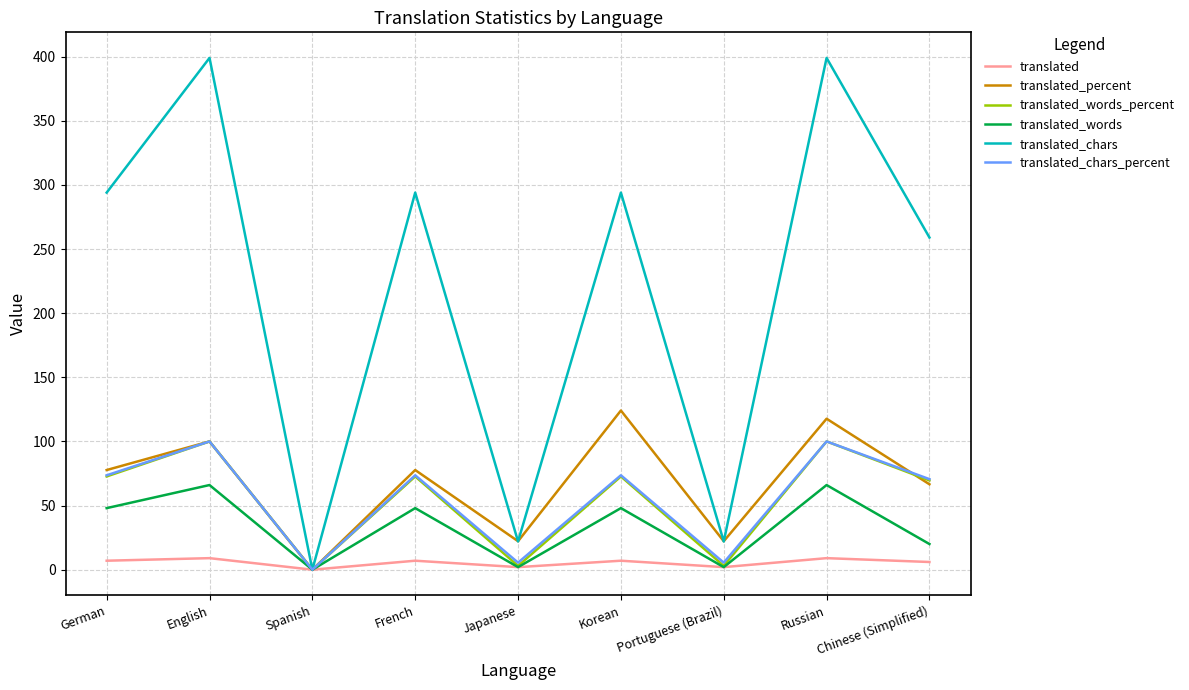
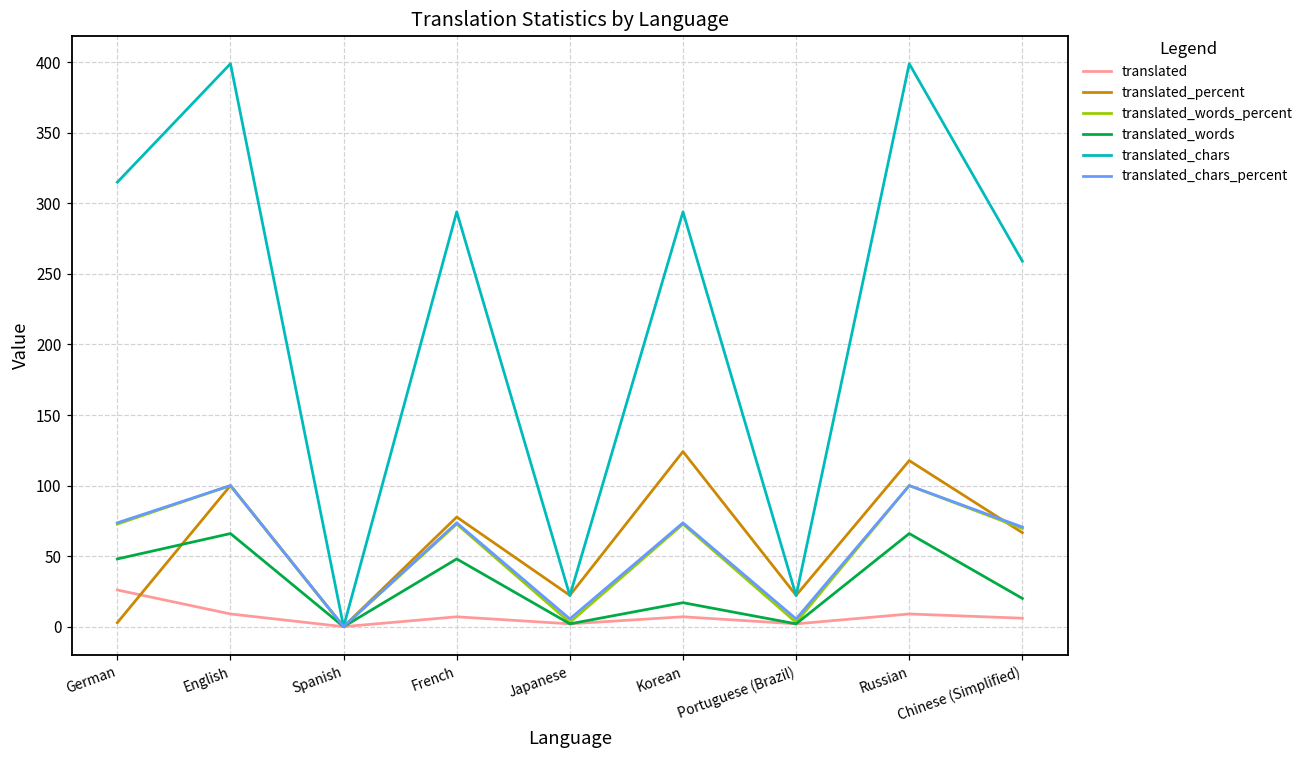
translated, German: 7 -> 26
translated_percent, German: 78 -> 3
translated_chars, German: 294 -> 315
translated_words, Korean: 48 -> 17
